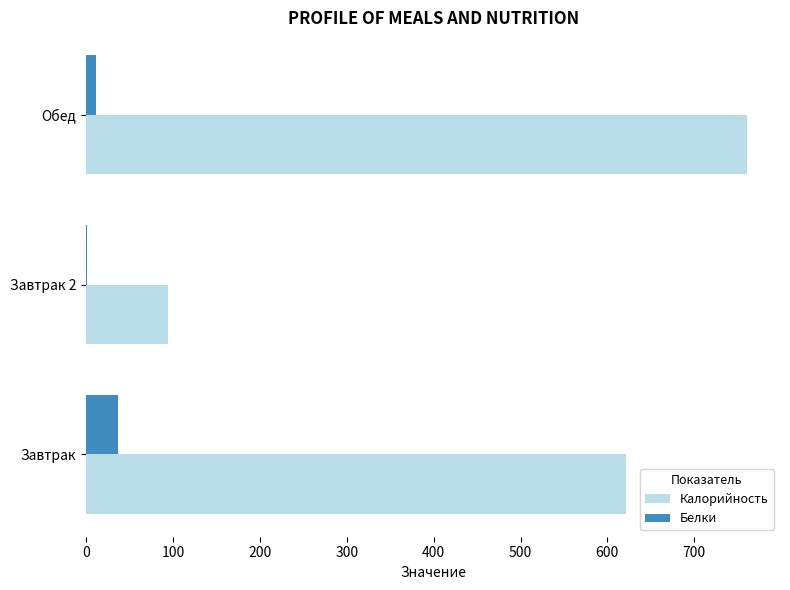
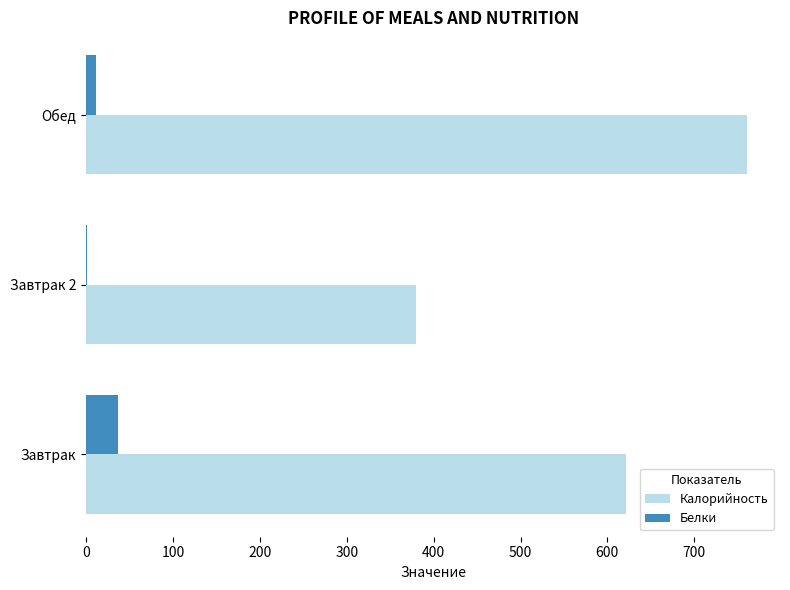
Калорийность, Завтрак 2: 90 -> 380
